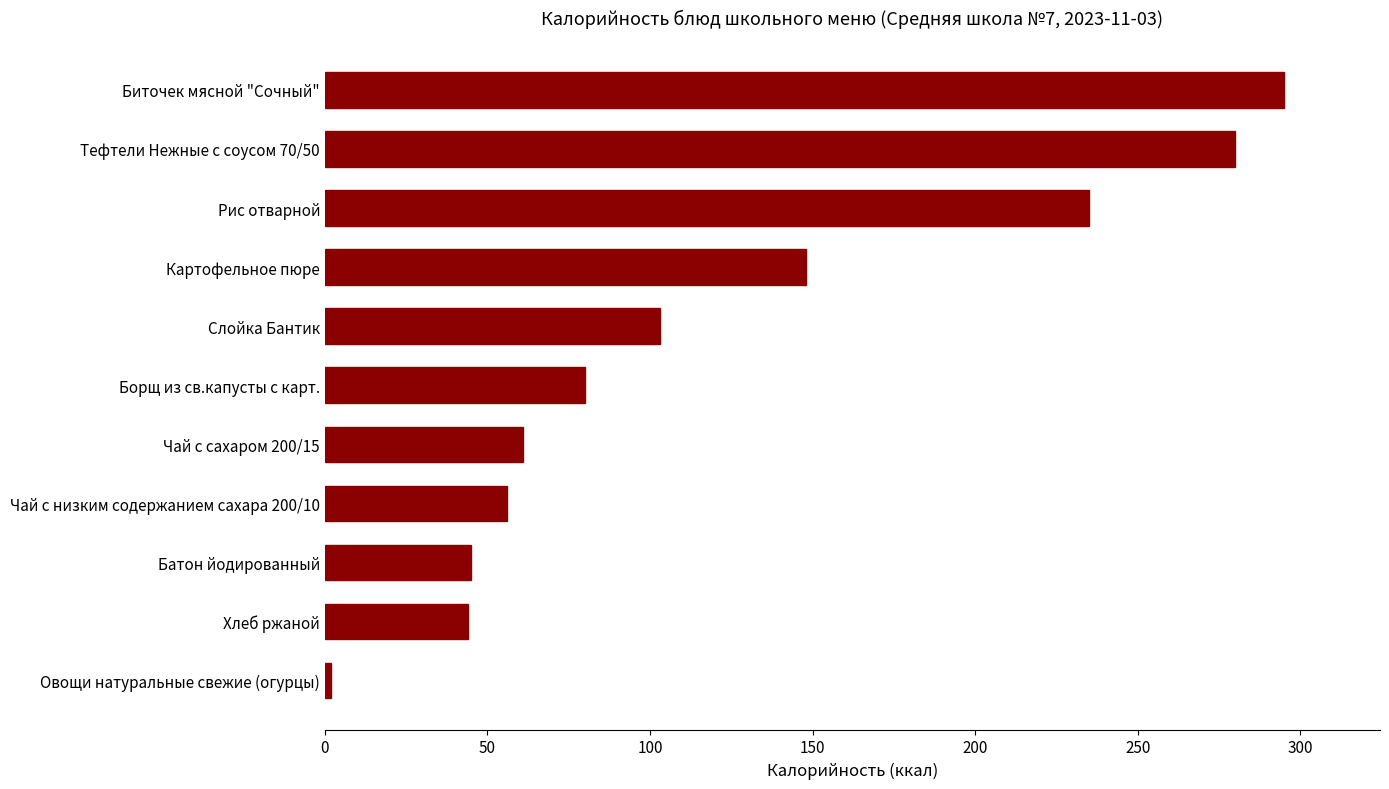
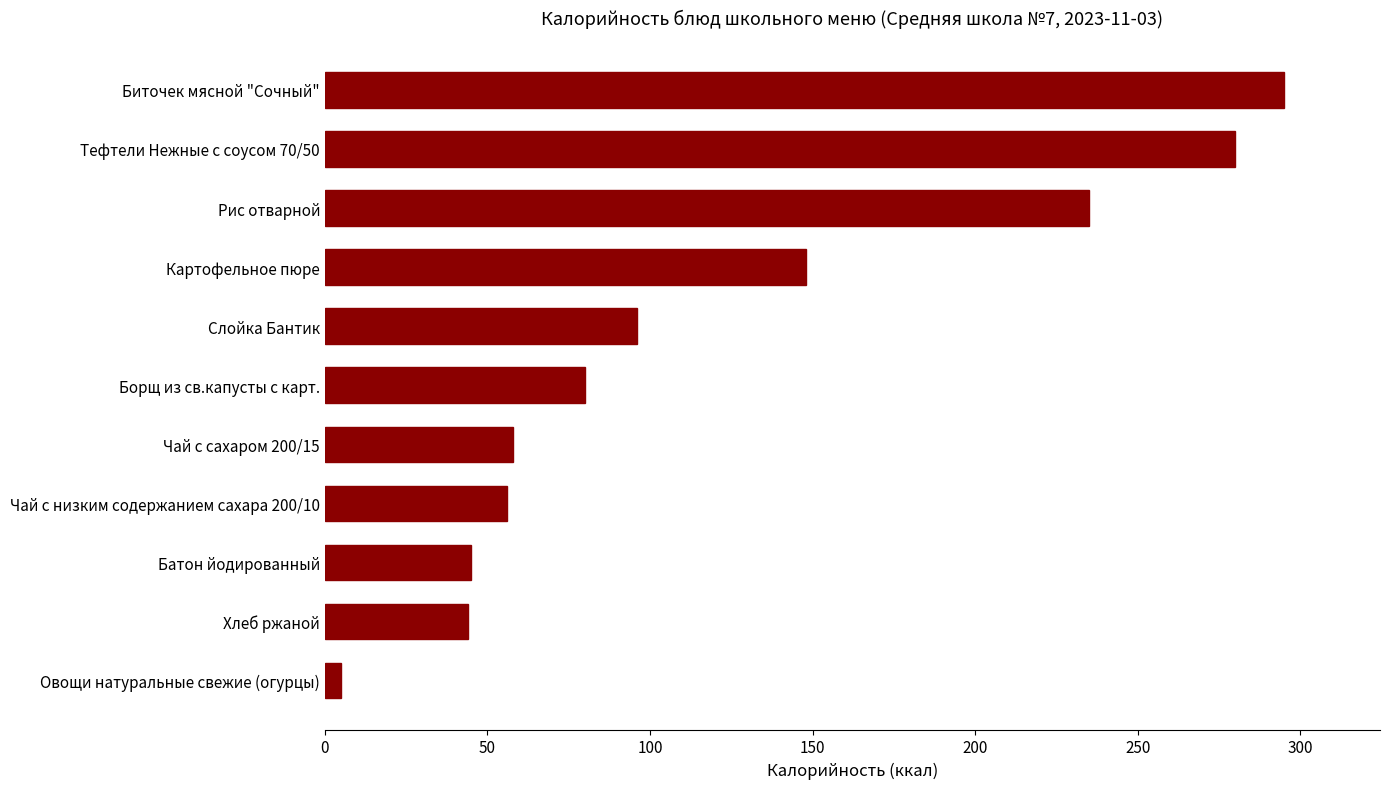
Слойка Бантик: 103 -> 96
Чай с сахаром 200/15: 61 -> 58
Овощи натуральные свежие (огурцы): 2 -> 5
